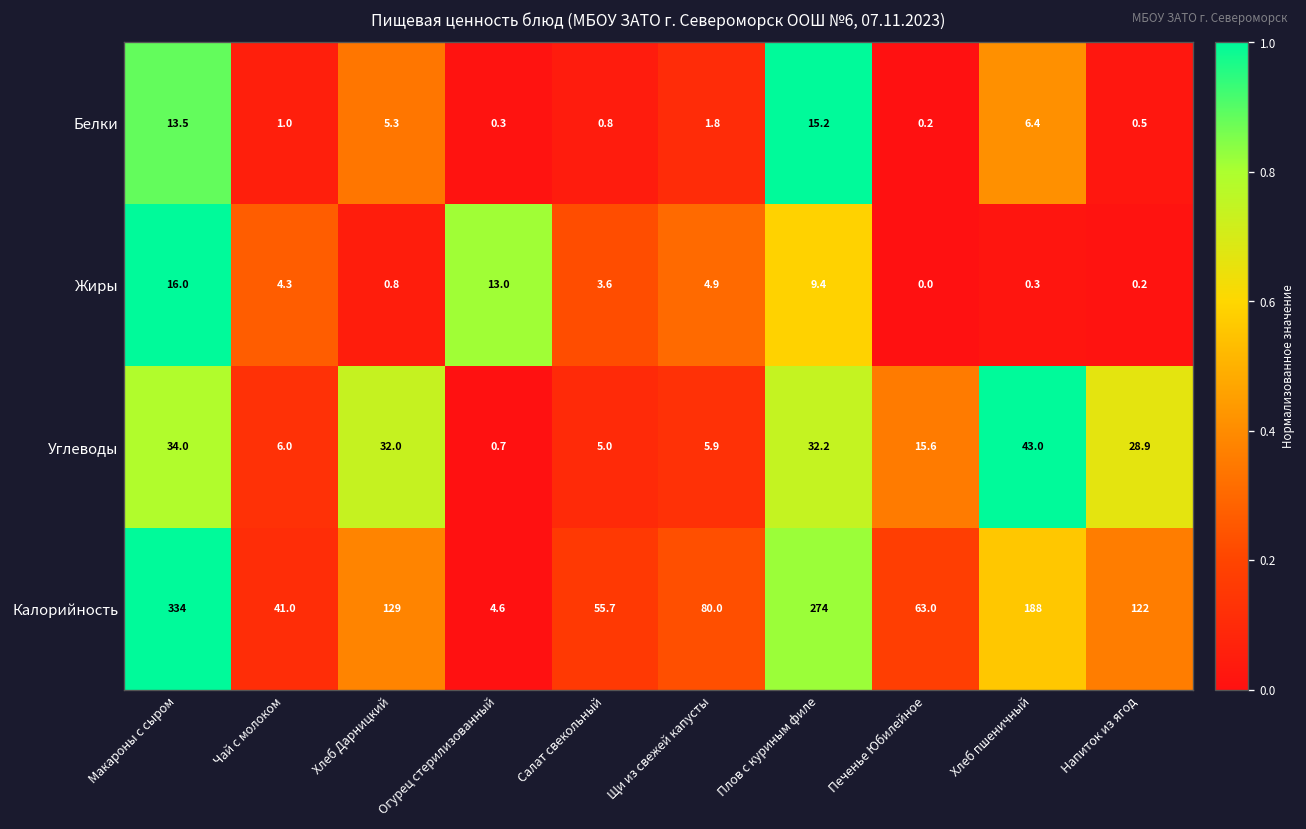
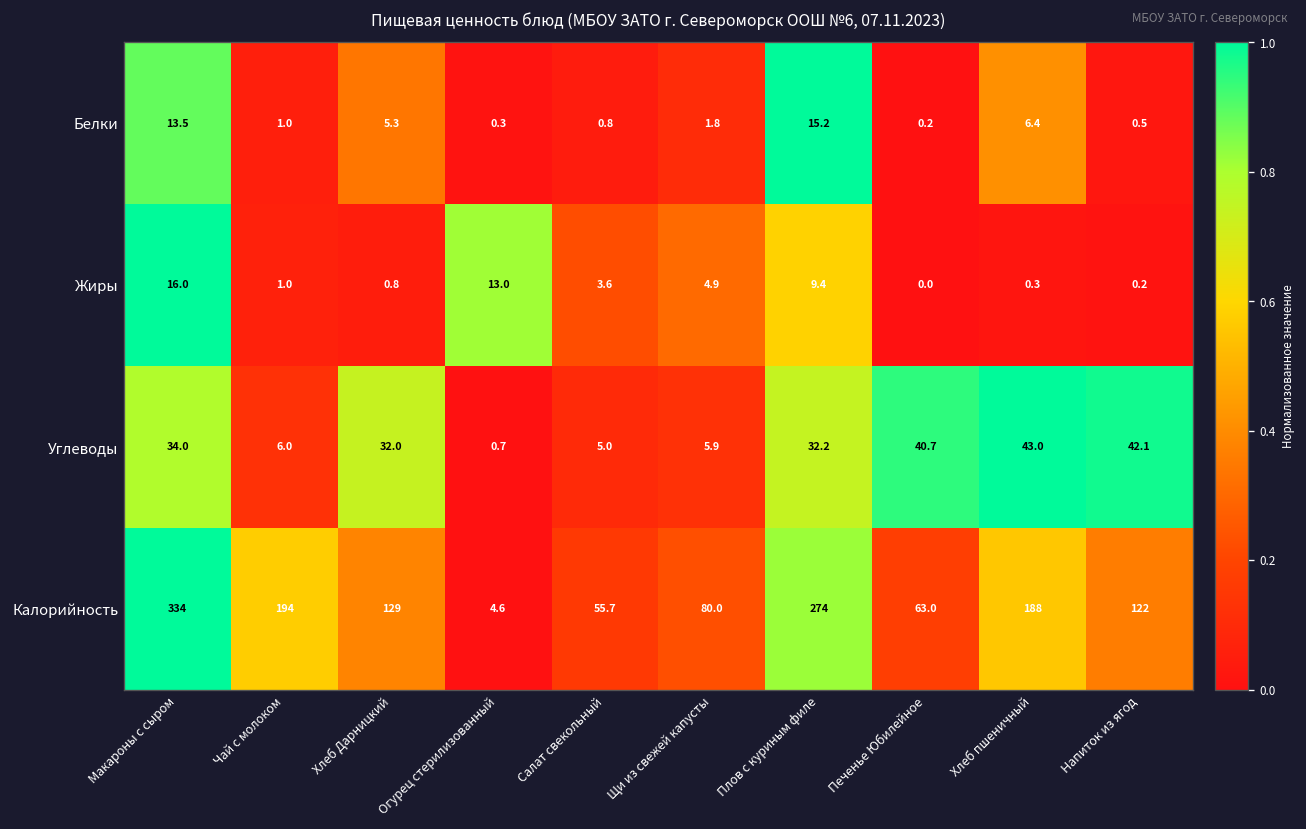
Жиры, Чай с молоком: 4.3 -> 1.0
Углеводы, Печенье Юбилейное: 15.6 -> 40.7
Углеводы, Напиток из ягод: 28.9 -> 42.1
Калорийность, Чай с молоком: 41.0 -> 194
